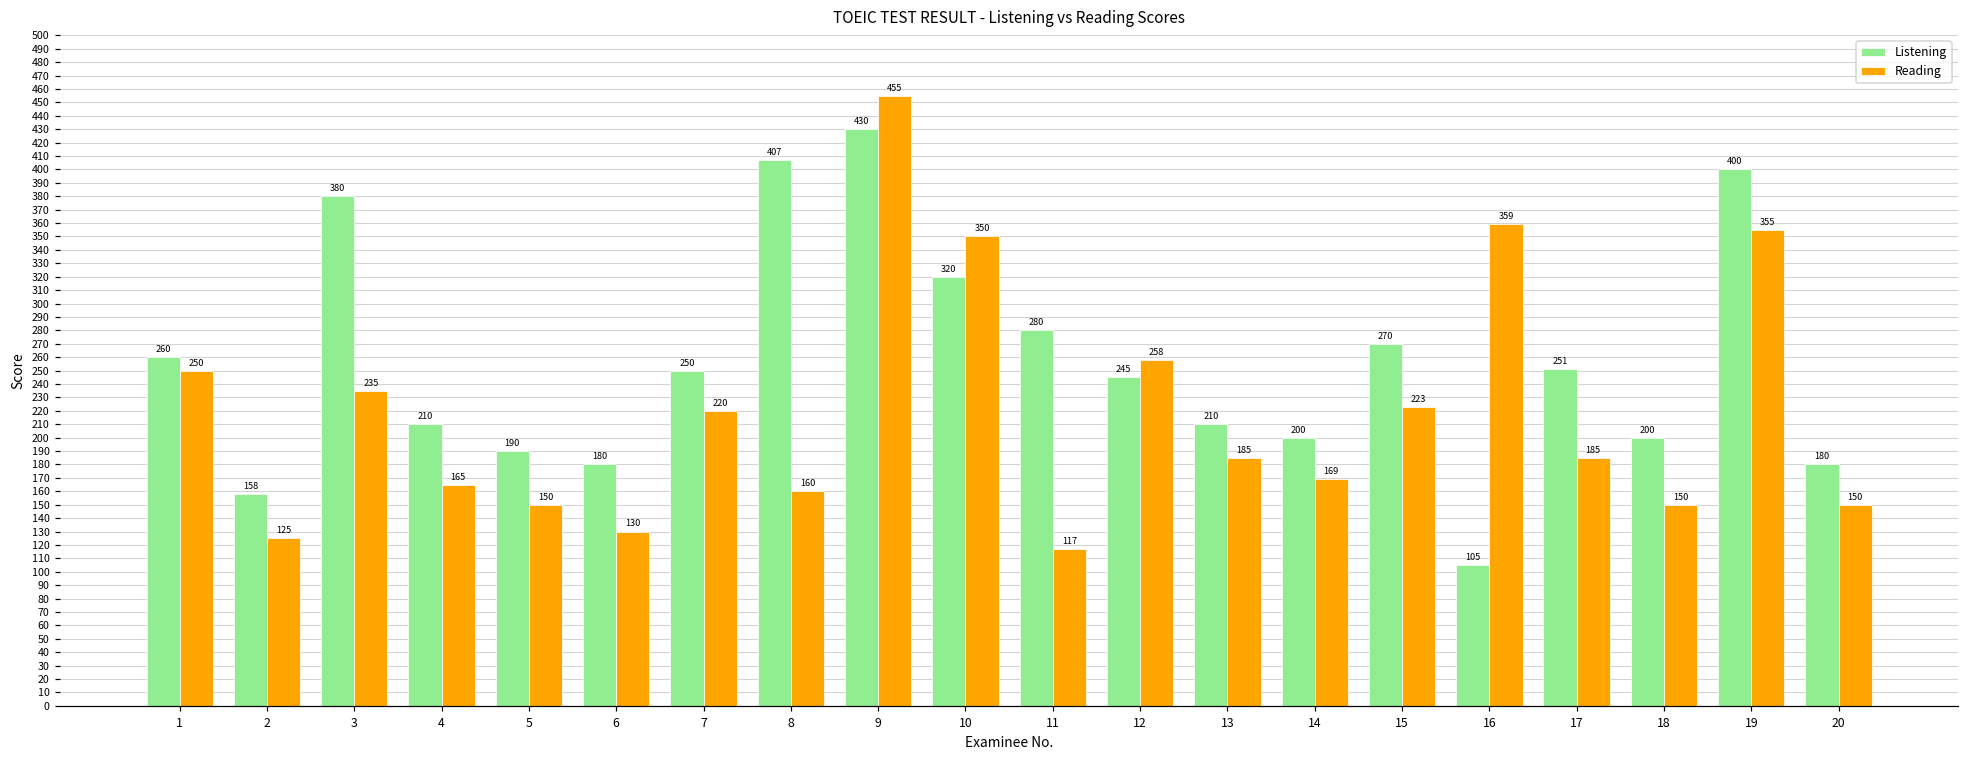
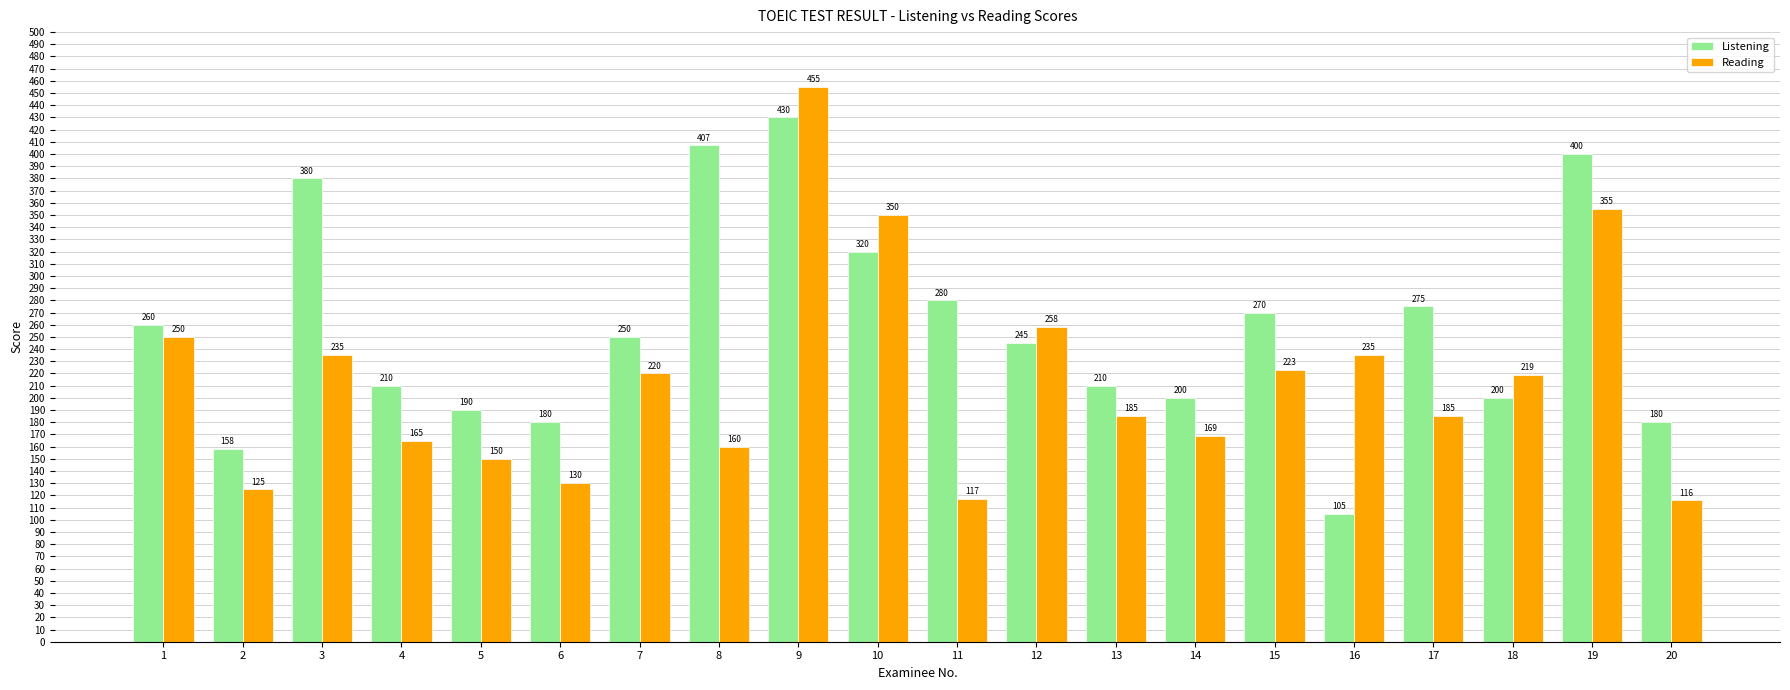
Reading, 16: 359 -> 235
Listening, 17: 251 -> 275
Reading, 18: 150 -> 219
Reading, 20: 150 -> 116
